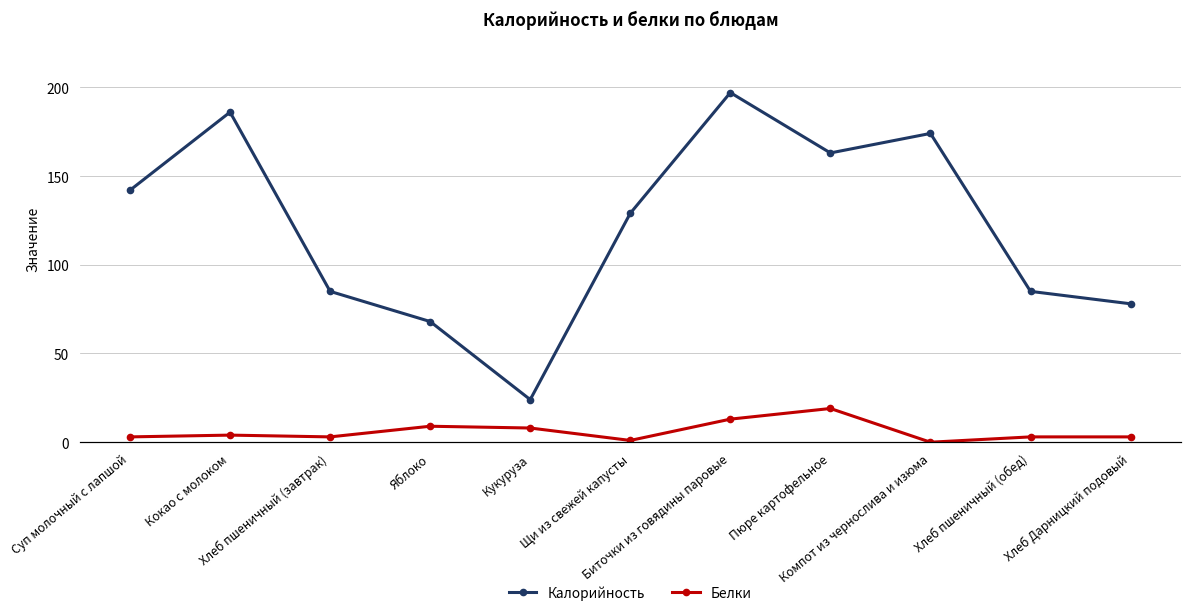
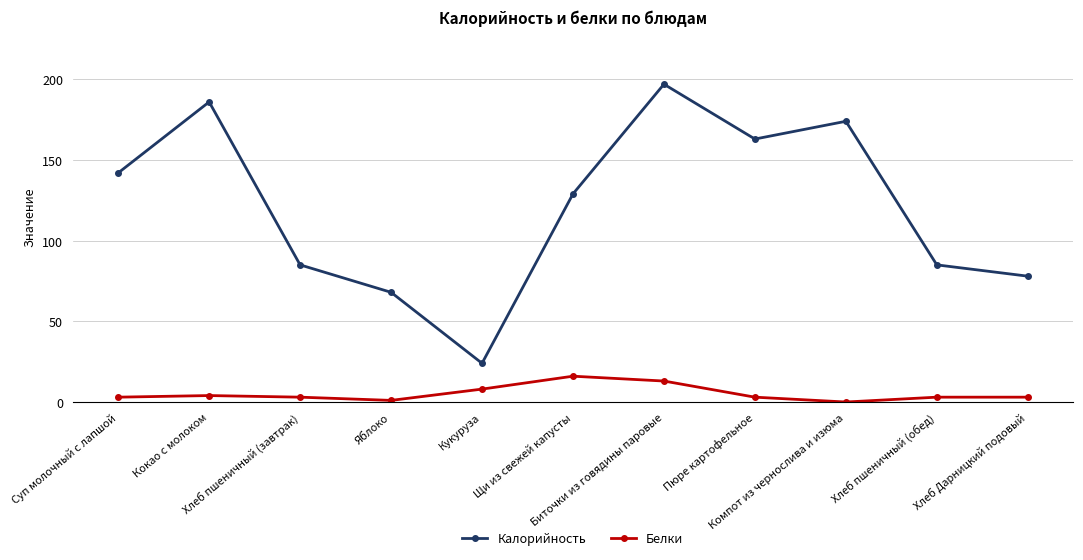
Белки, Яблоко: 9 -> 1
Белки, Щи из свежей капусты: 1 -> 16
Белки, Пюре картофельное: 19 -> 3
